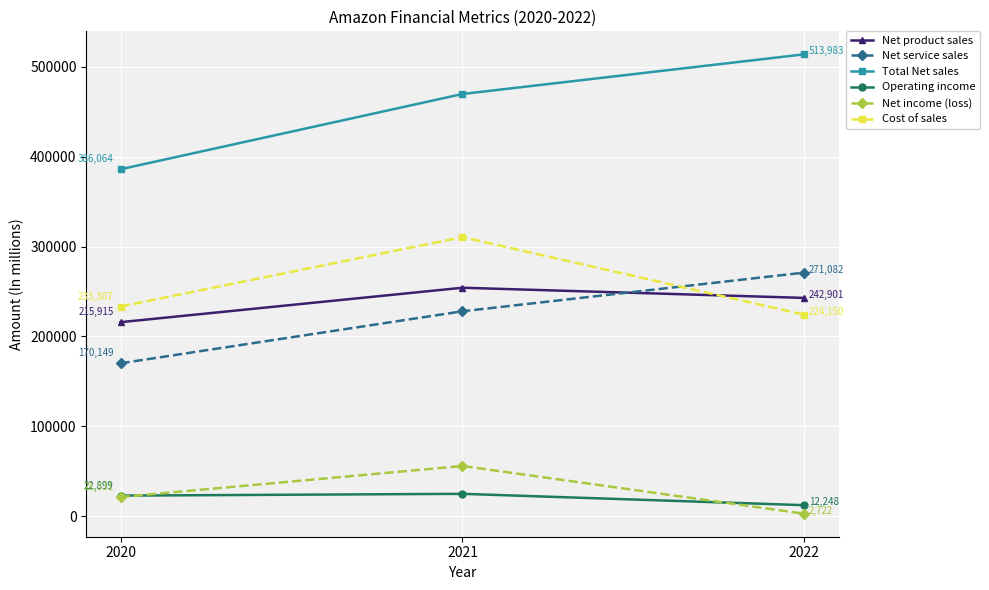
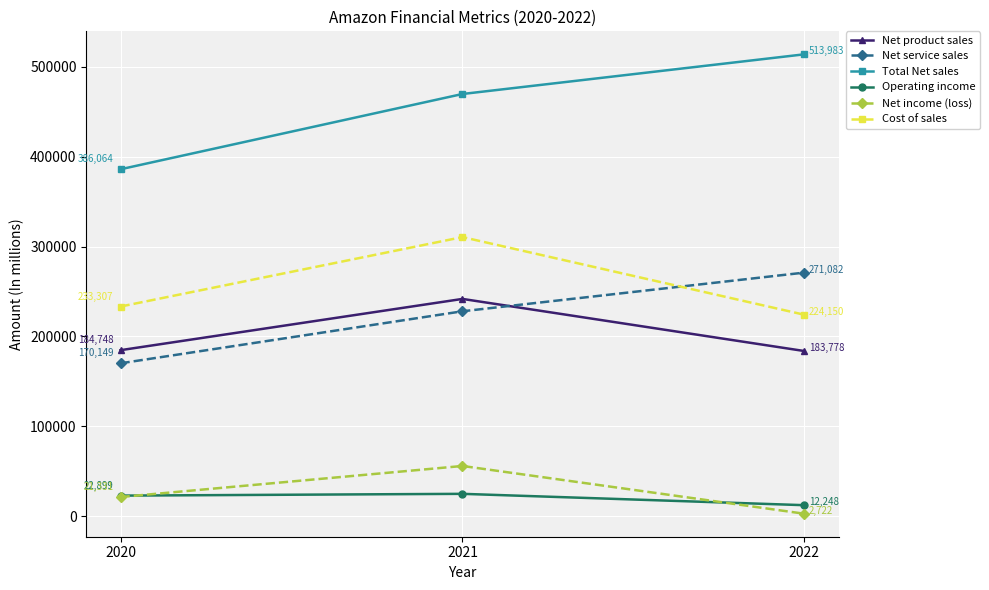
Net product sales, 2020: 215,915 -> 184,748
Net product sales, 2021: 250000 -> 240000
Net product sales, 2022: 242,901 -> 183,778
